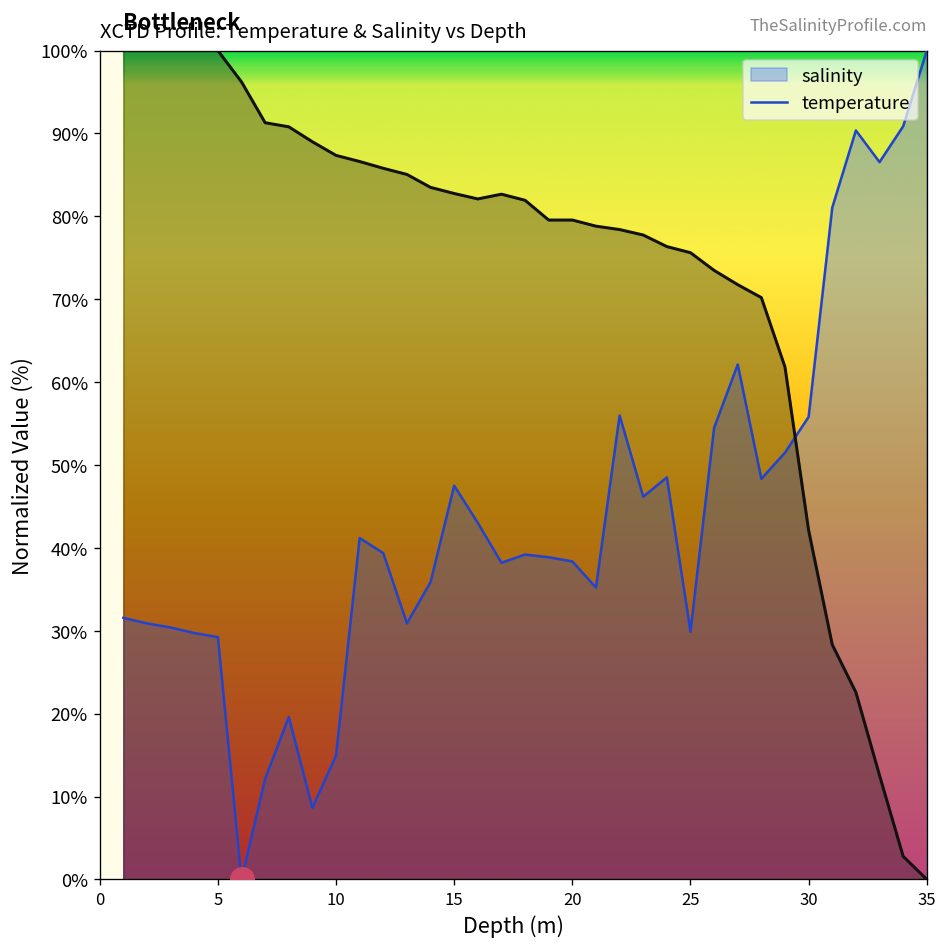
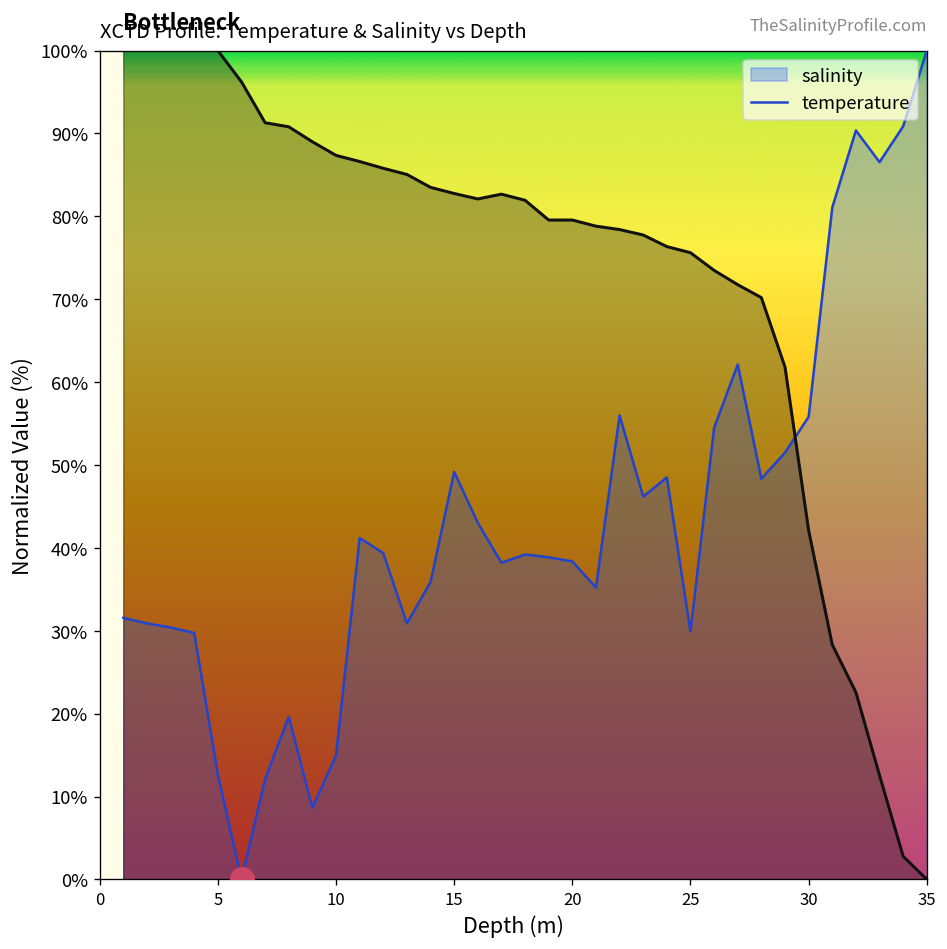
salinity, 5: 29% -> 13%
salinity, 15: 48% -> 49%
